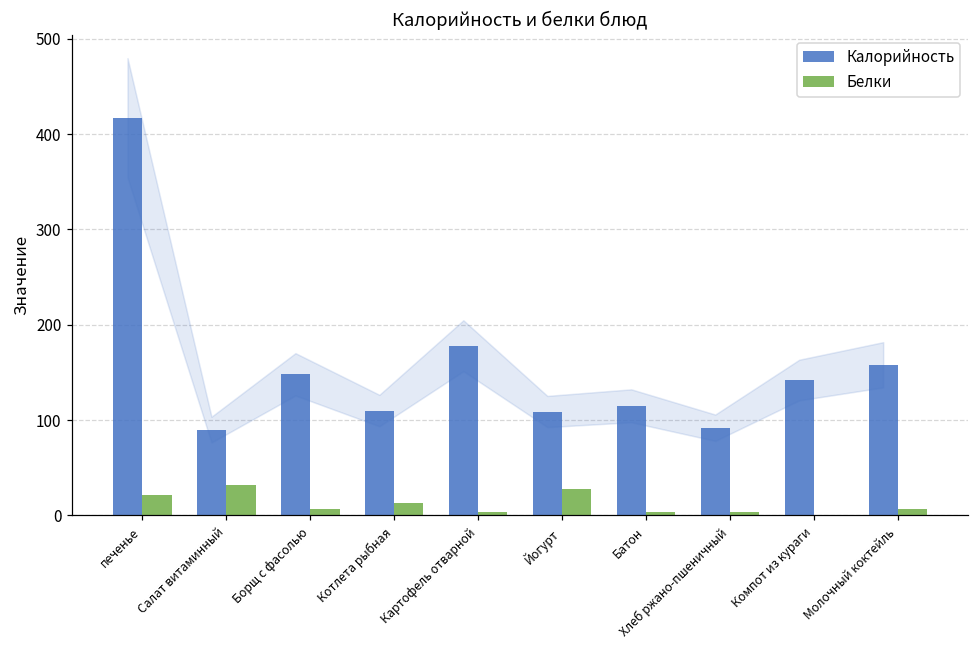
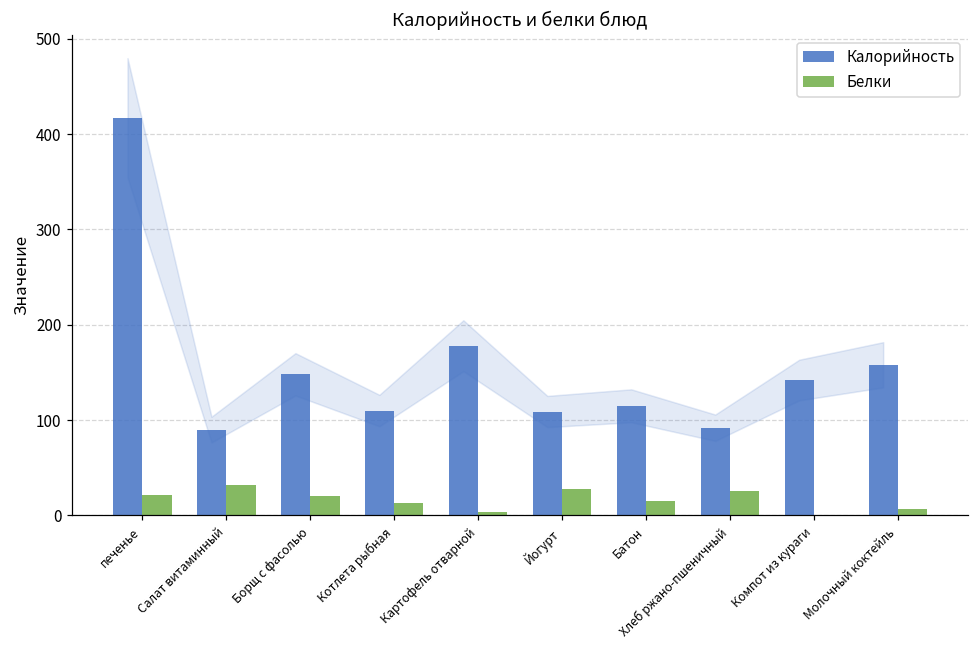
Белки, Борщ с фасолью: 10 -> 20
Белки, Батон: 0 -> 20
Белки, Хлеб ржано-пшеничный: 0 -> 30
